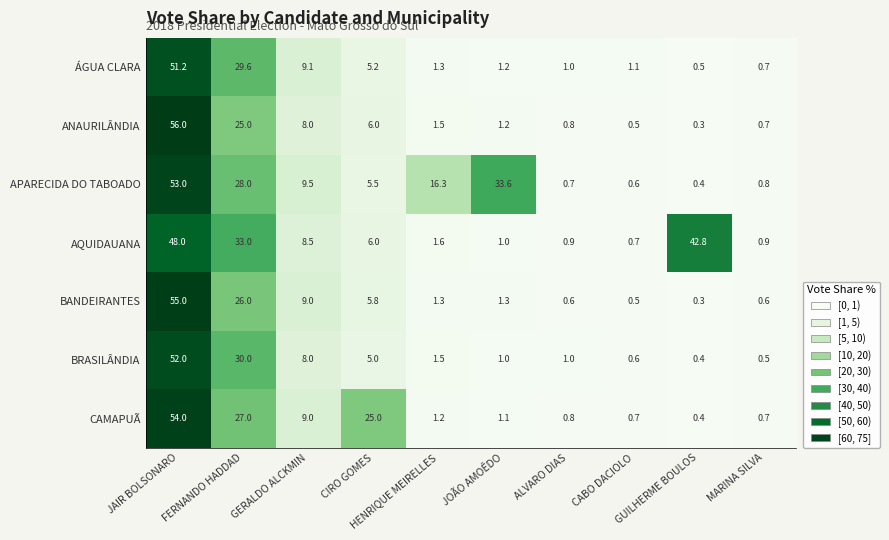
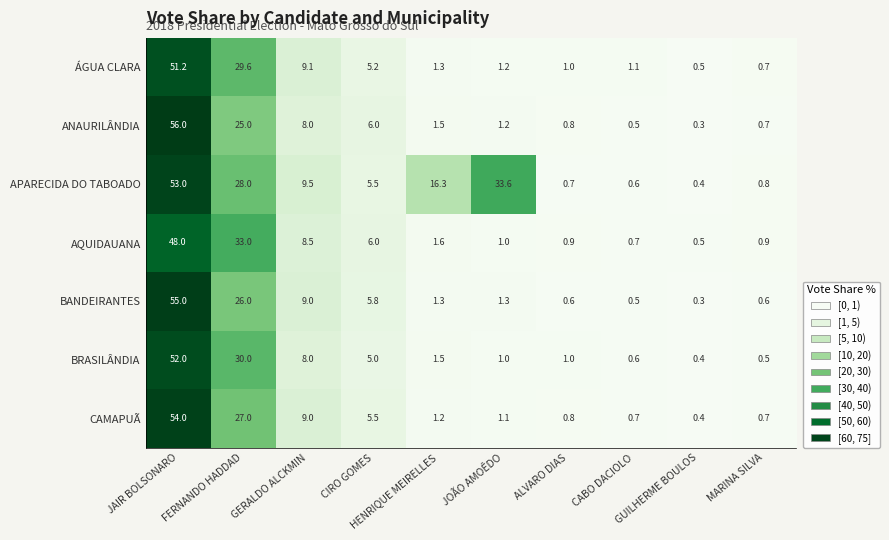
AQUIDAUANA, GUILHERME BOULOS: 42.8 -> 0.5
CAMAPUÃ, CIRO GOMES: 25.0 -> 5.5
